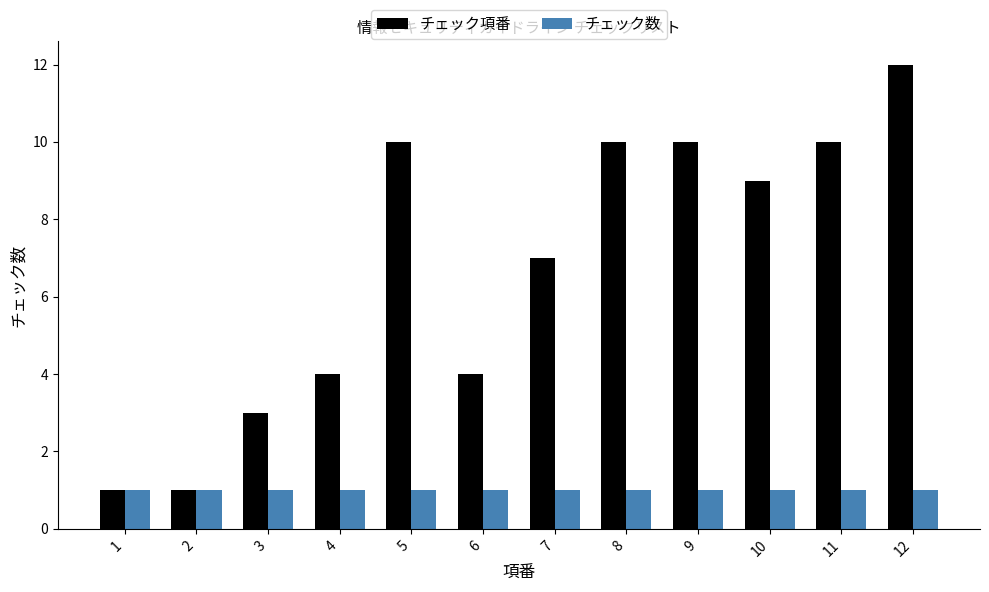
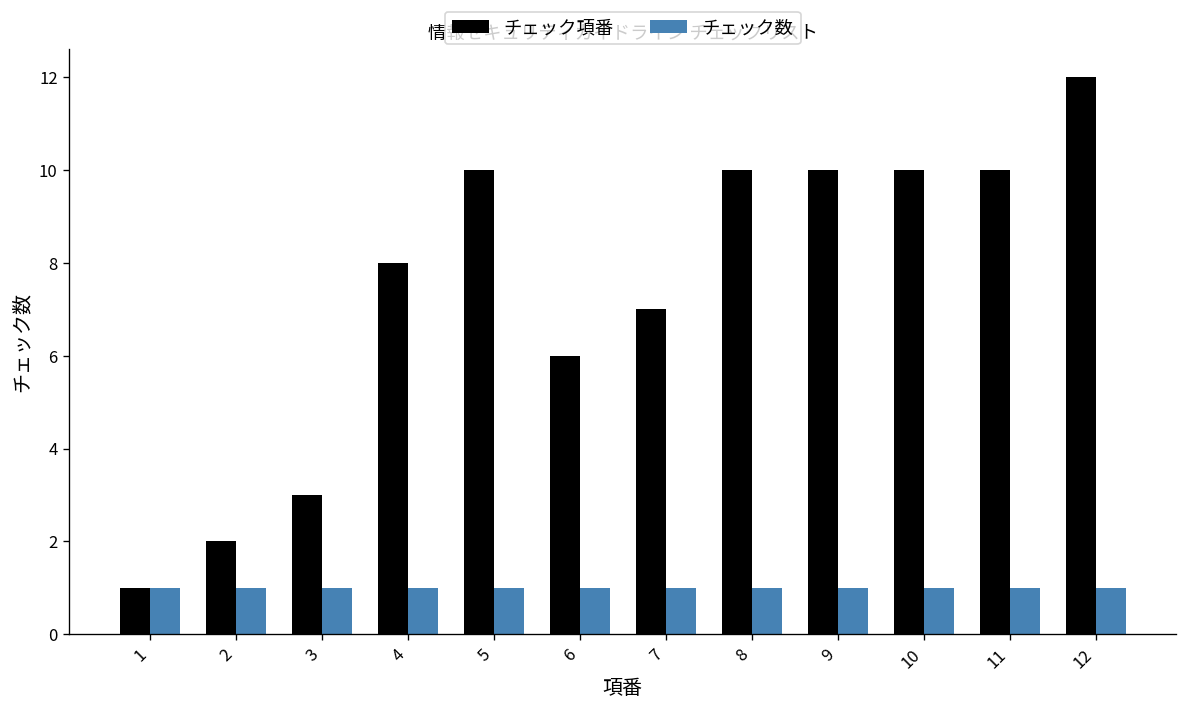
チェック項番, 2: 1 -> 2
チェック項番, 4: 4 -> 8
チェック項番, 6: 4 -> 6
チェック項番, 10: 9 -> 10
